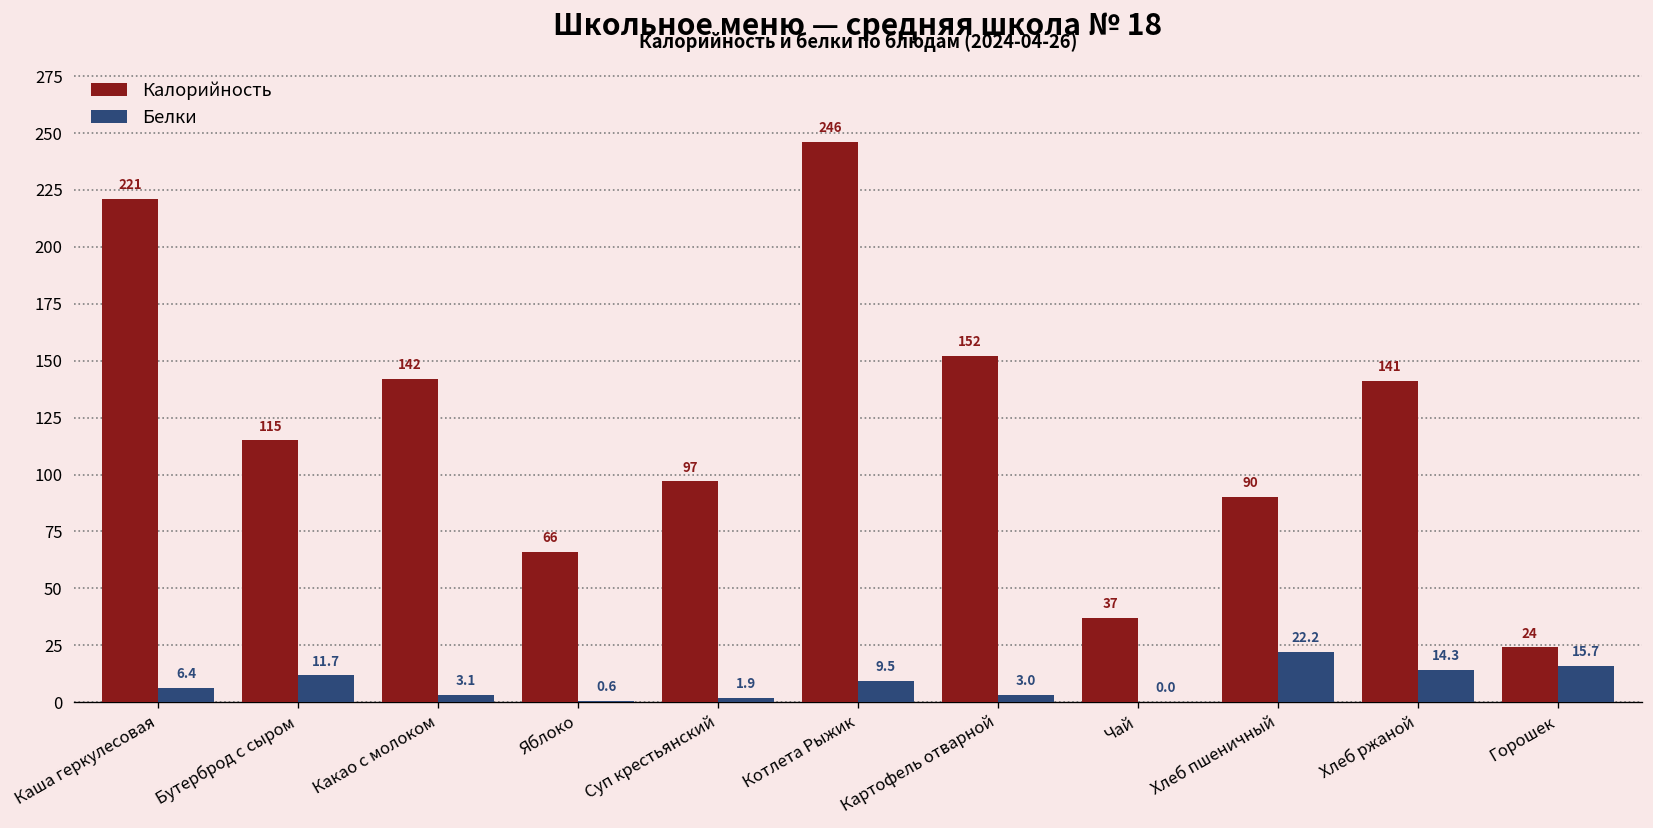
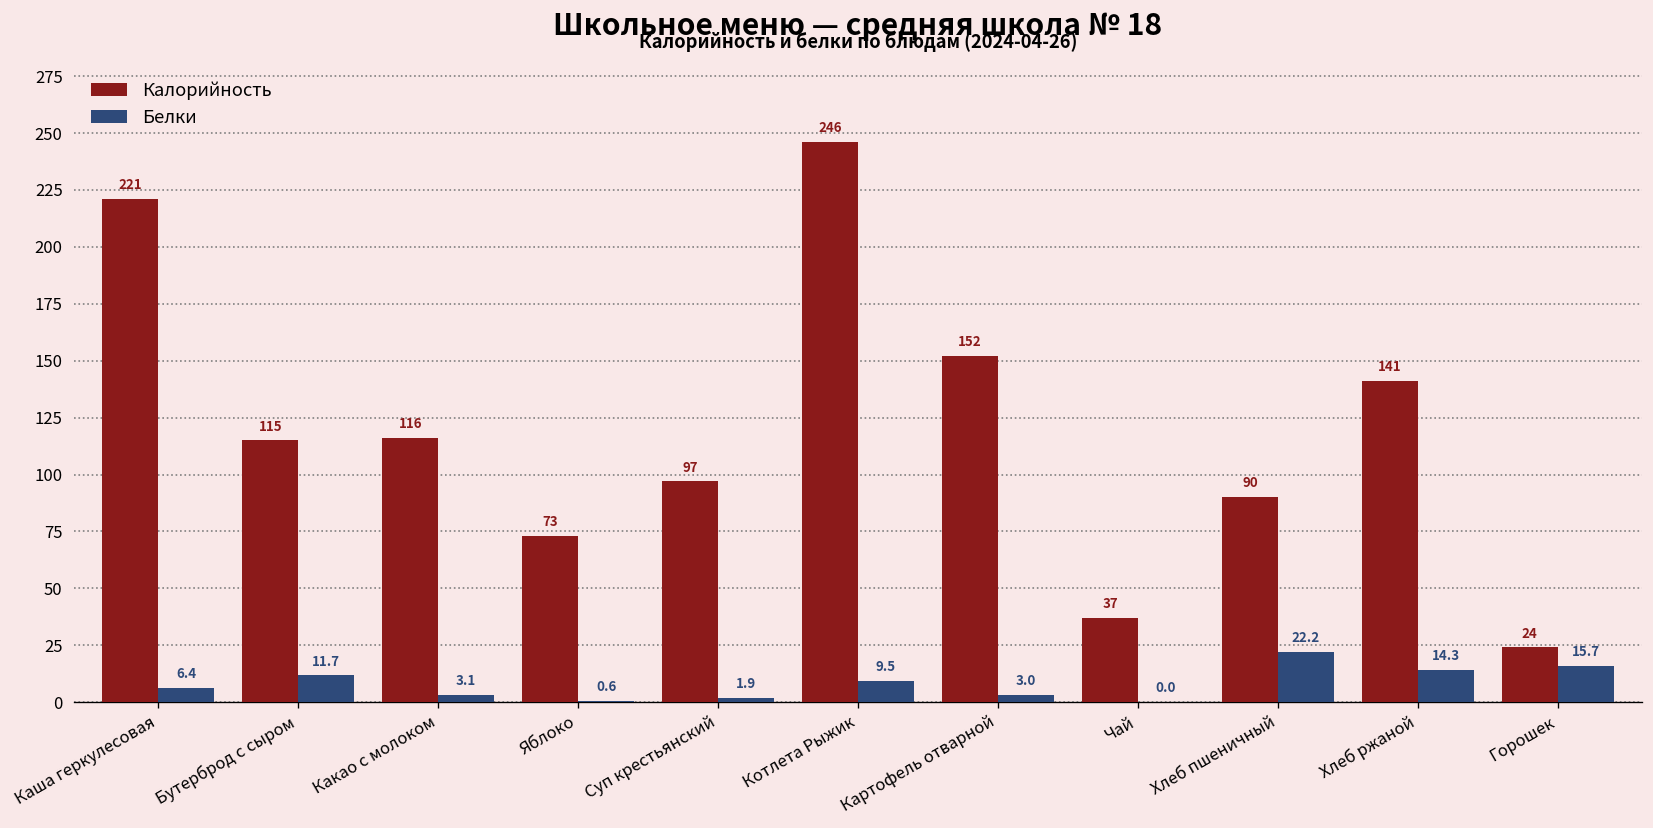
Калорийность, Какао с молоком: 142 -> 116
Калорийность, Яблоко: 66 -> 73
